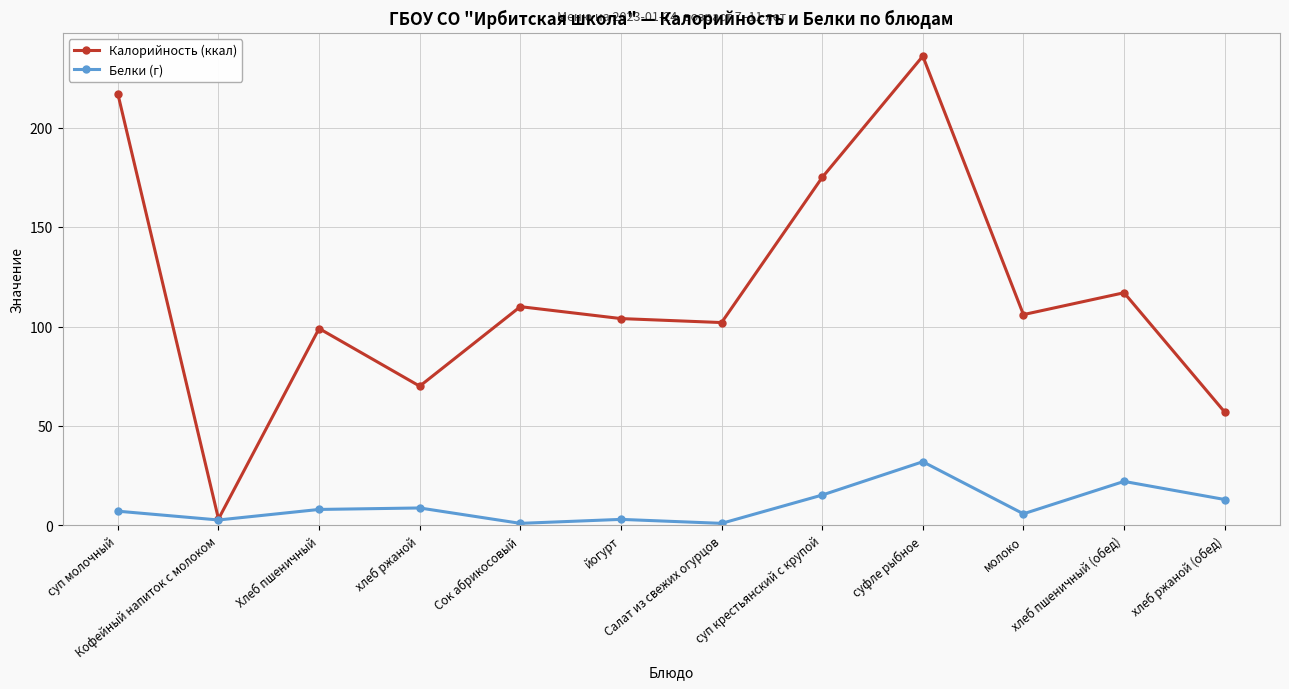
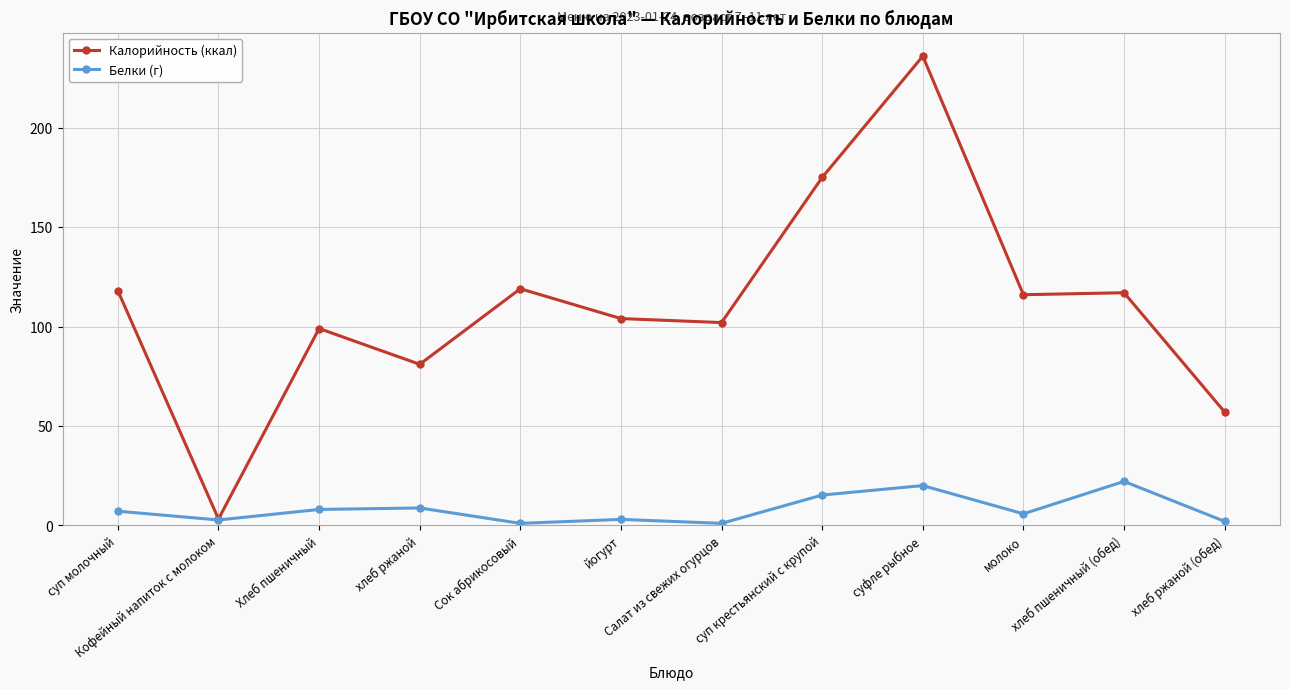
Калорийность (ккал), суп молочный: 217 -> 118
Калорийность (ккал), хлеб ржаной: 70 -> 81
Калорийность (ккал), Сок абрикосовый: 110 -> 119
Белки (г), суфле рыбное: 32 -> 20
Калорийность (ккал), молоко: 106 -> 116
Белки (г), хлеб ржаной (обед): 13 -> 2
